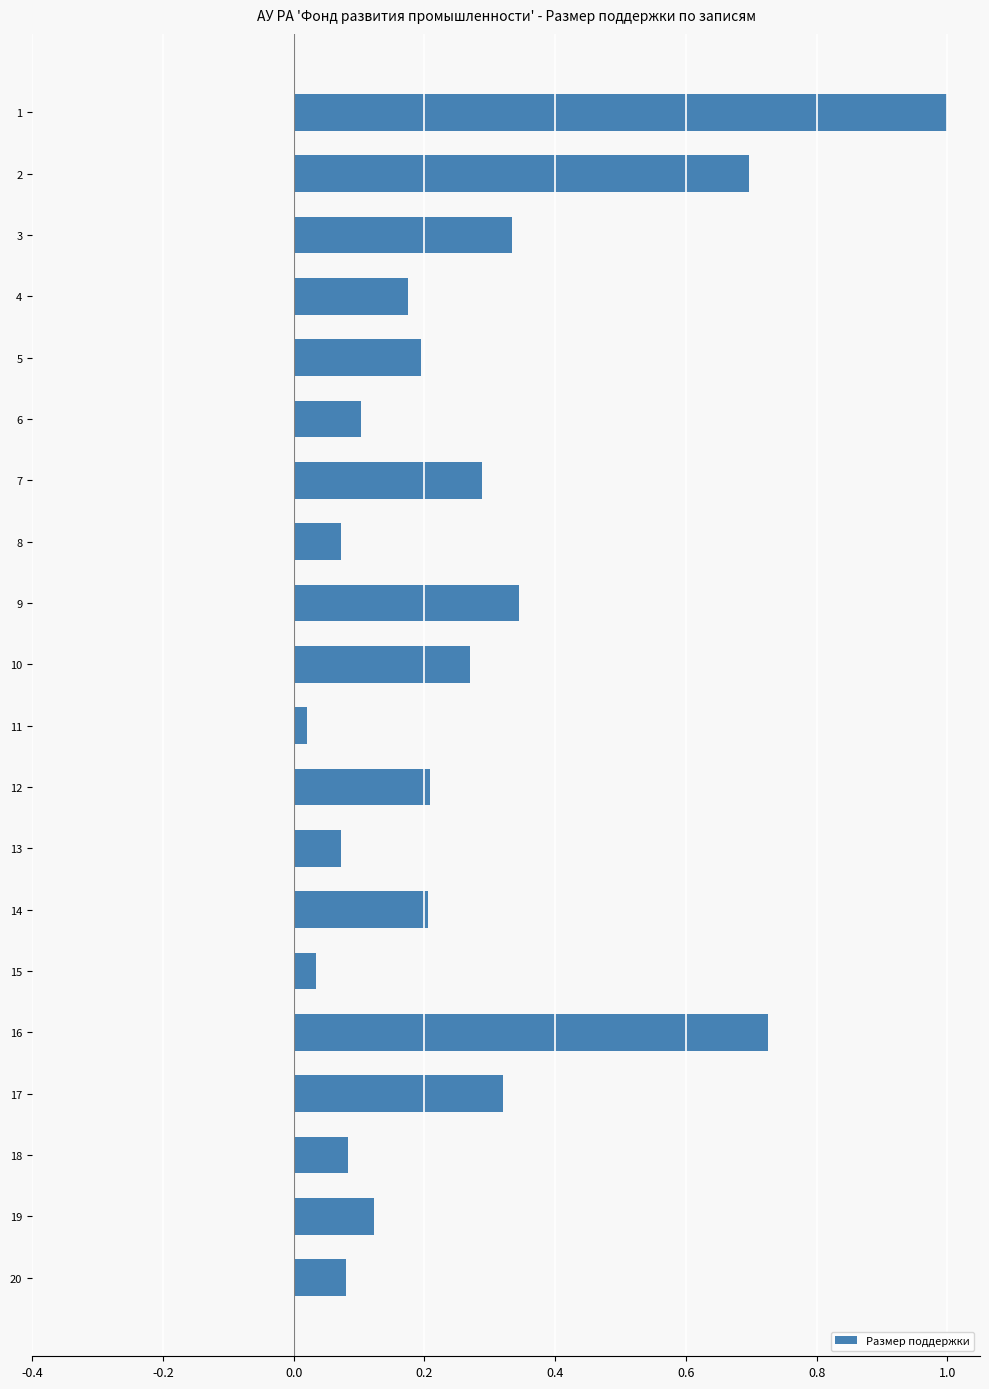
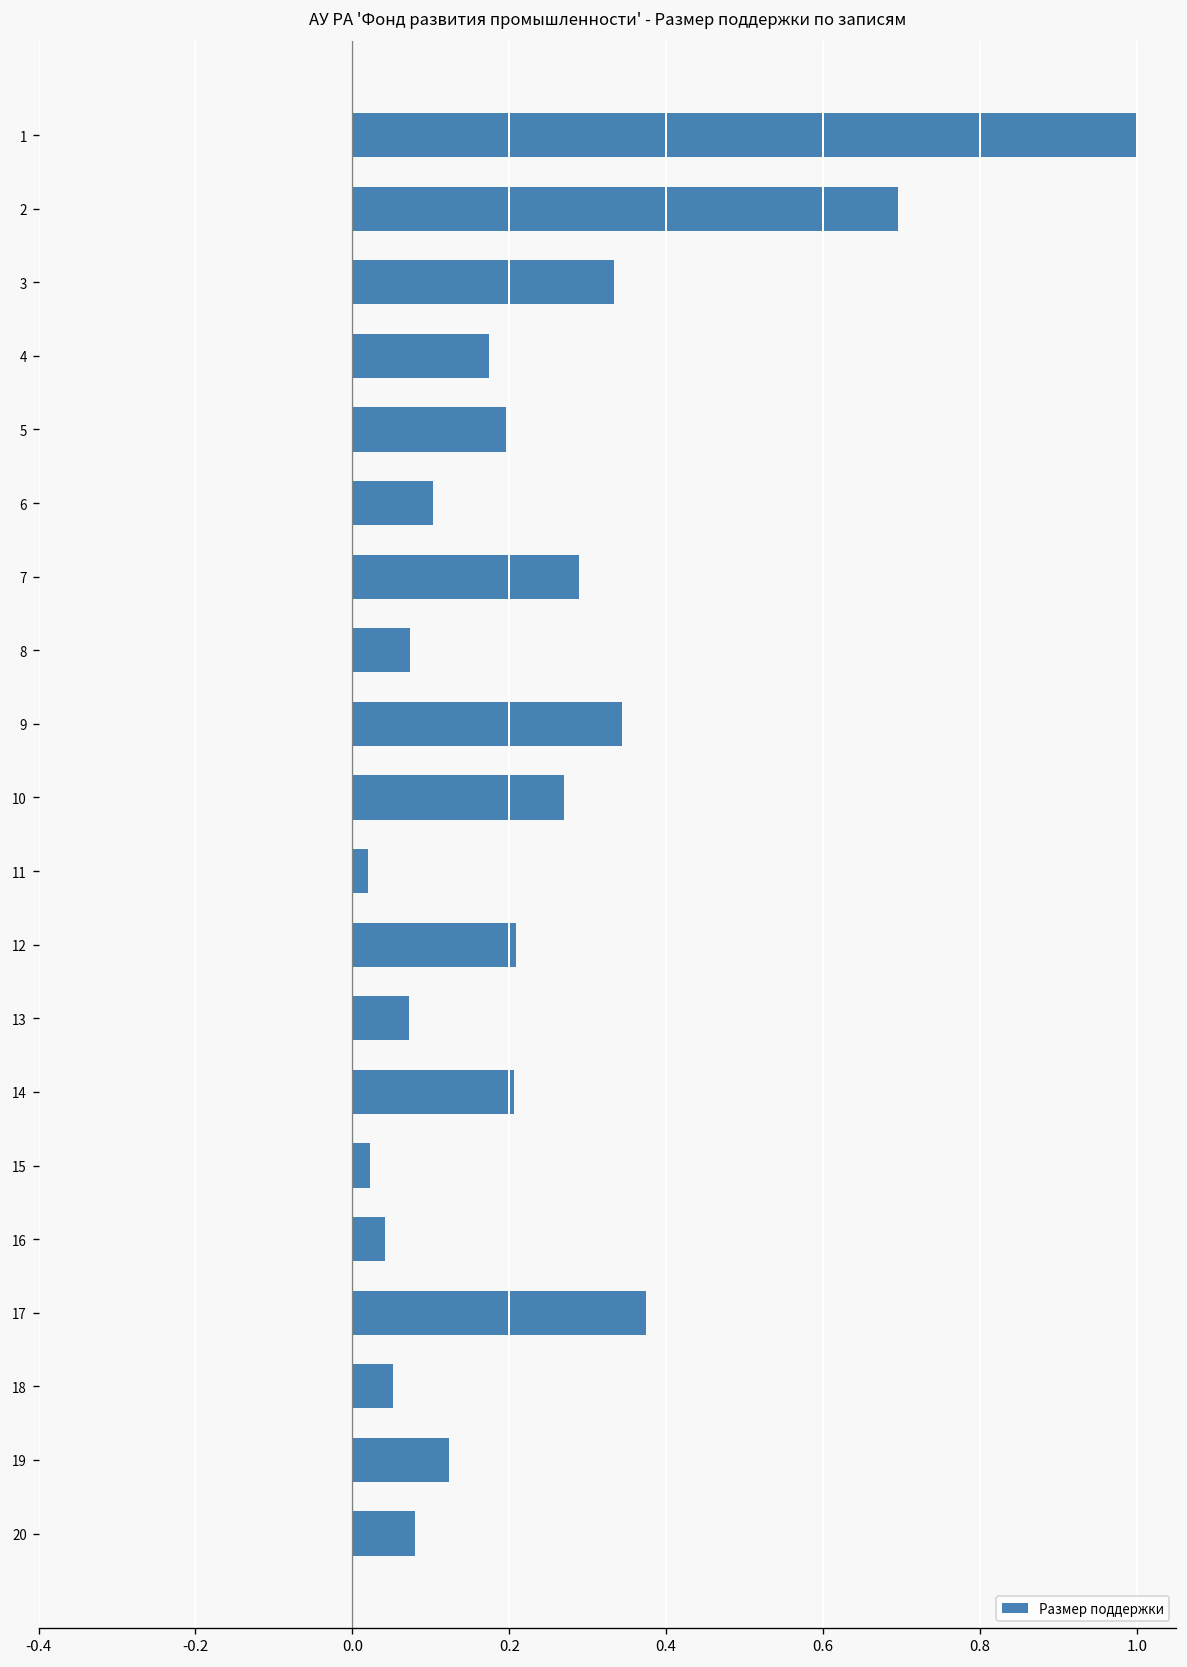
15: 0.03 -> 0.02
16: 0.73 -> 0.04
17: 0.32 -> 0.37
18: 0.08 -> 0.05
